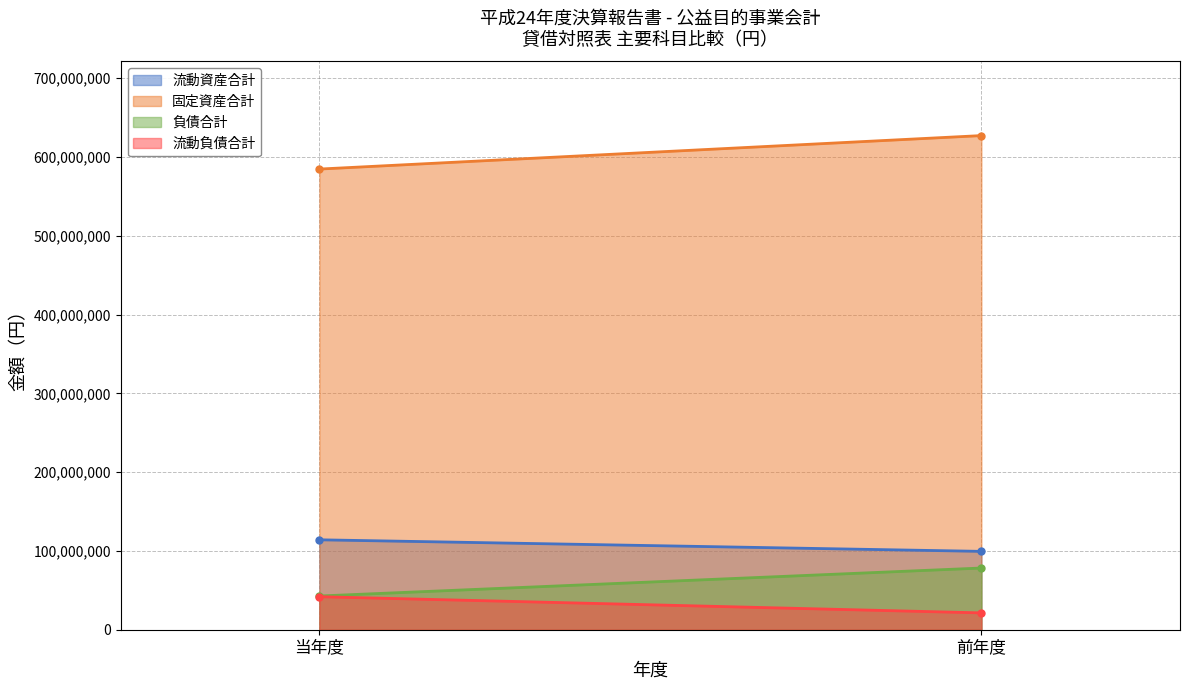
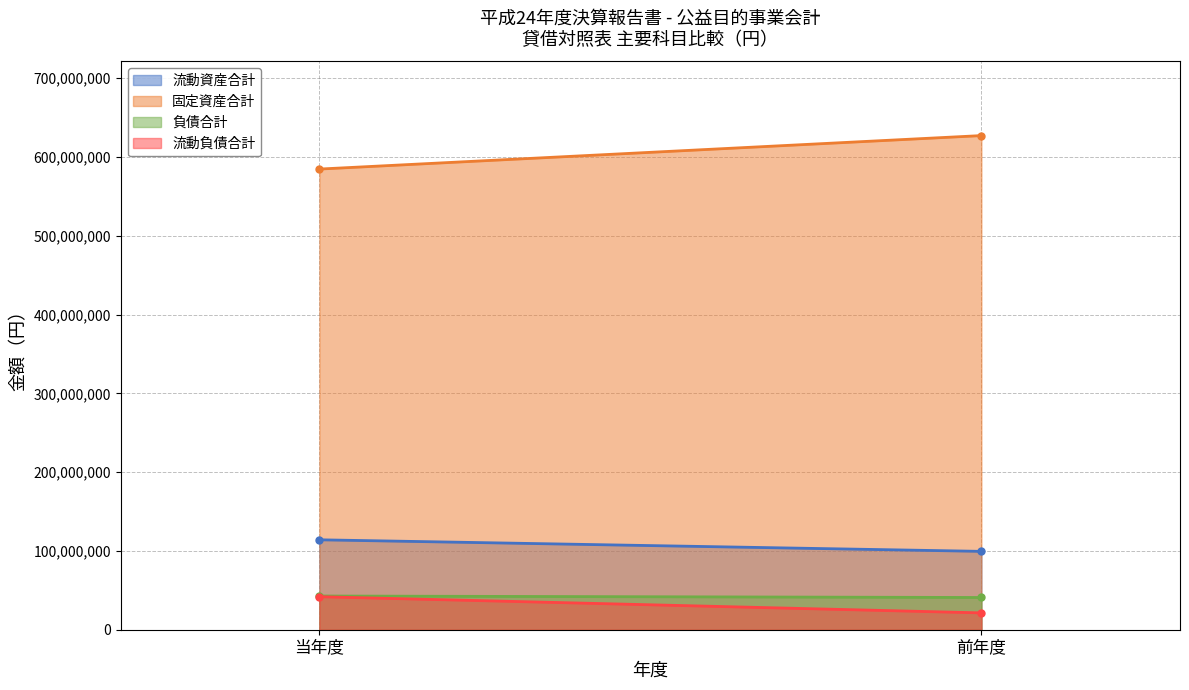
負債合計, 前年度: 80,000,000 -> 40,000,000
